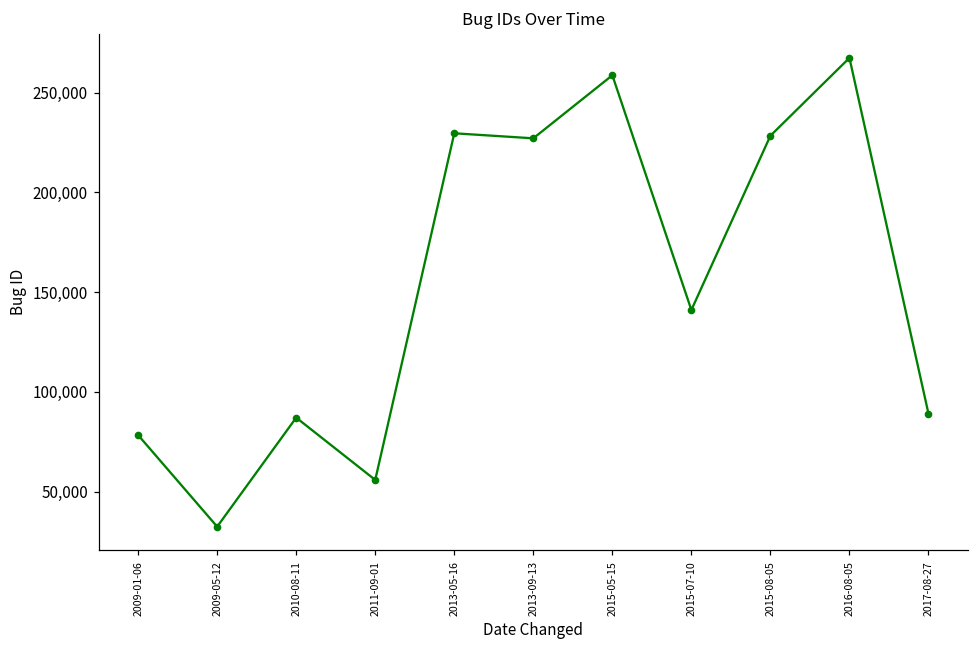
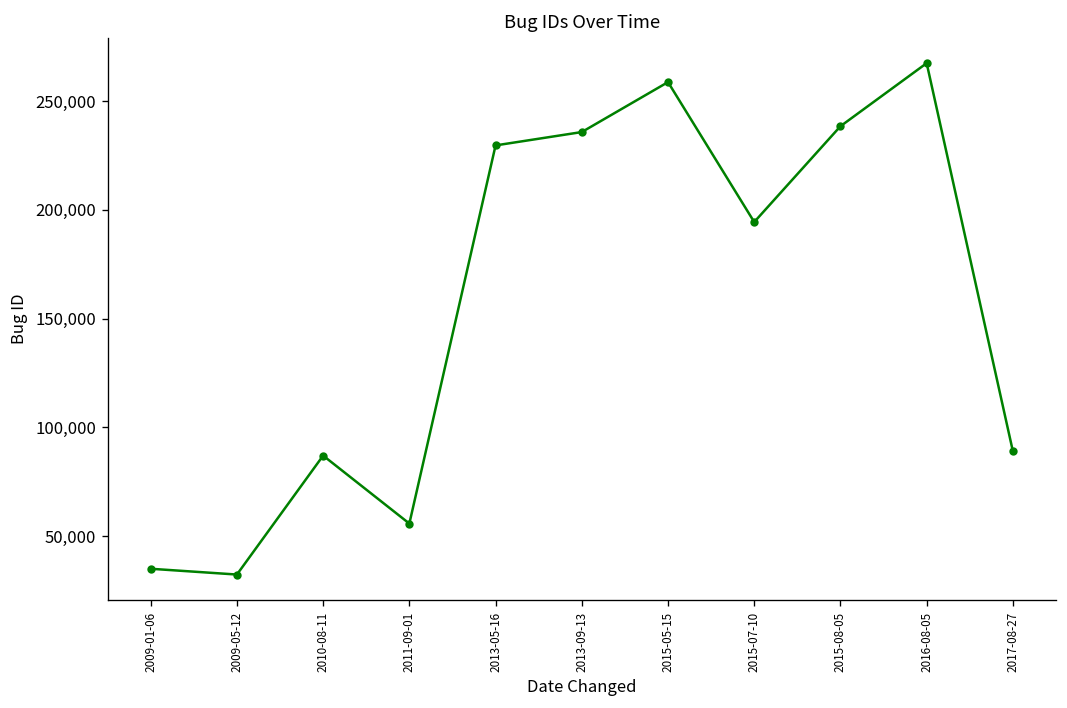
2009-01-06: 78,000 -> 35,000
2013-09-13: 227,000 -> 236,000
2015-07-10: 141,000 -> 194,000
2015-08-05: 228,000 -> 238,000
